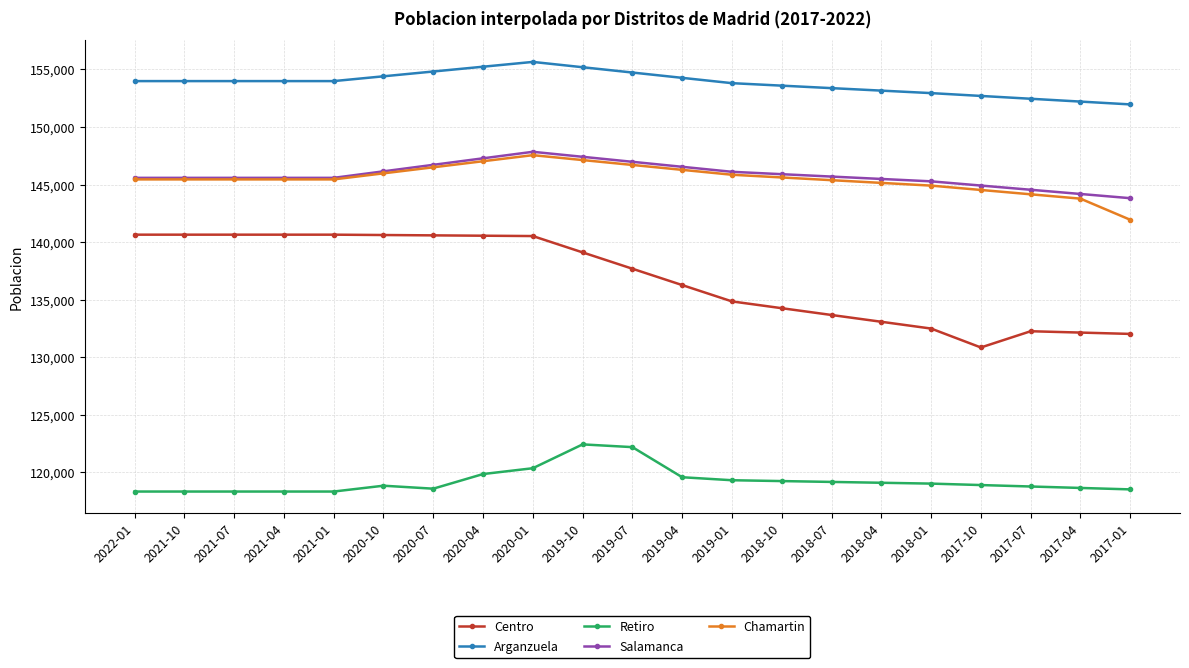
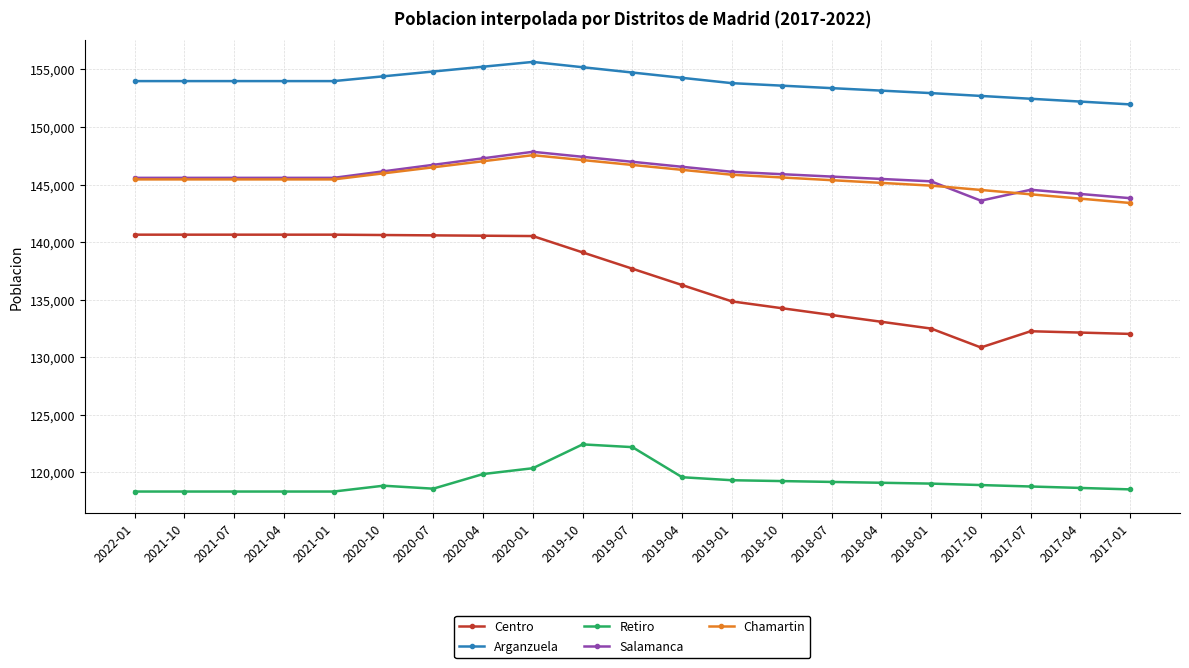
Salamanca, 2017-10: 144,900 -> 143,600
Chamartin, 2017-01: 141,900 -> 143,400
